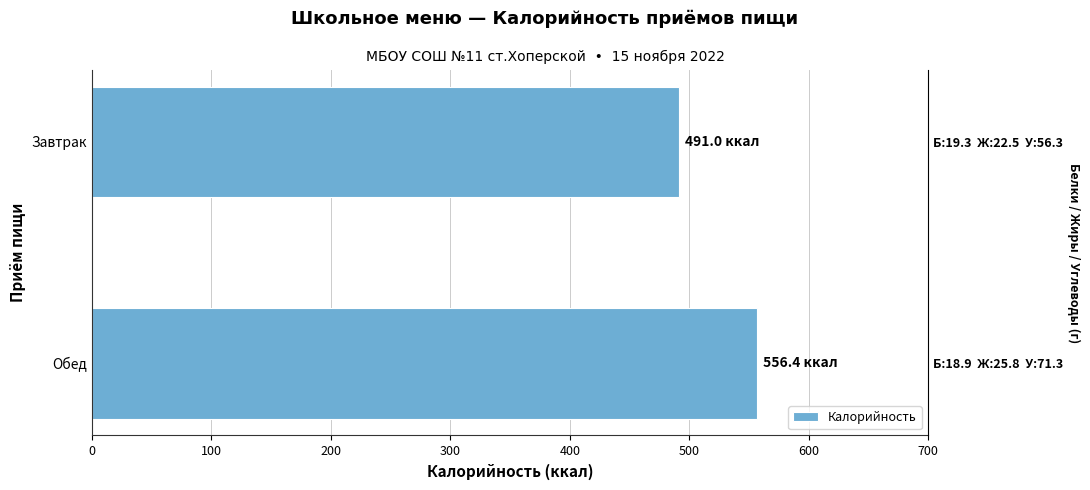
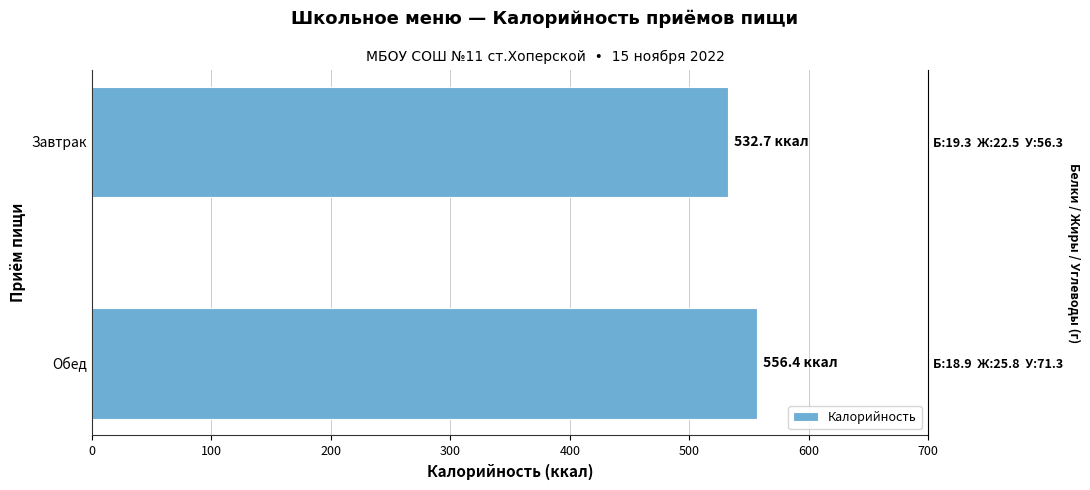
Завтрак: 491.0 -> 532.7
